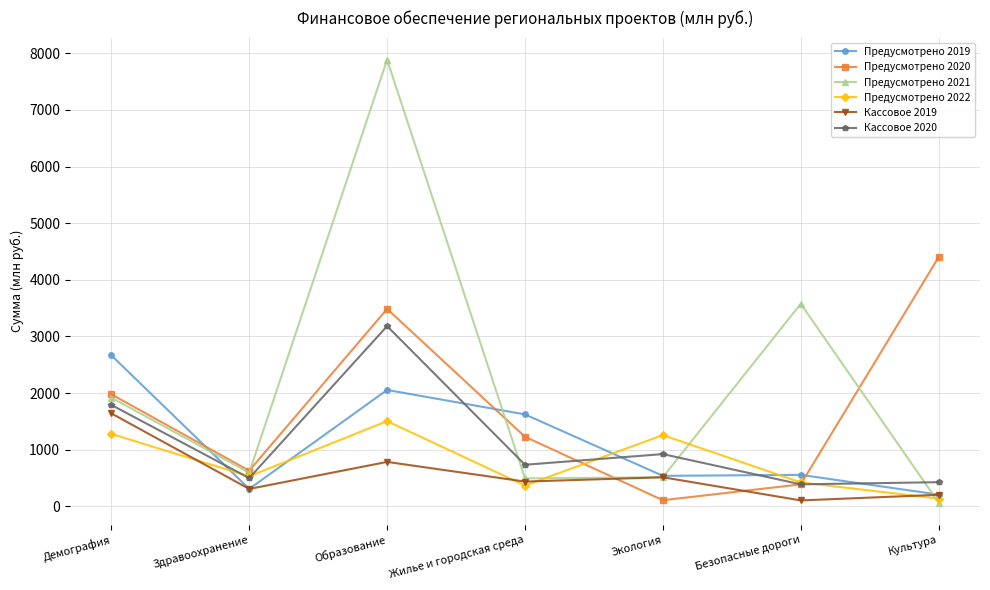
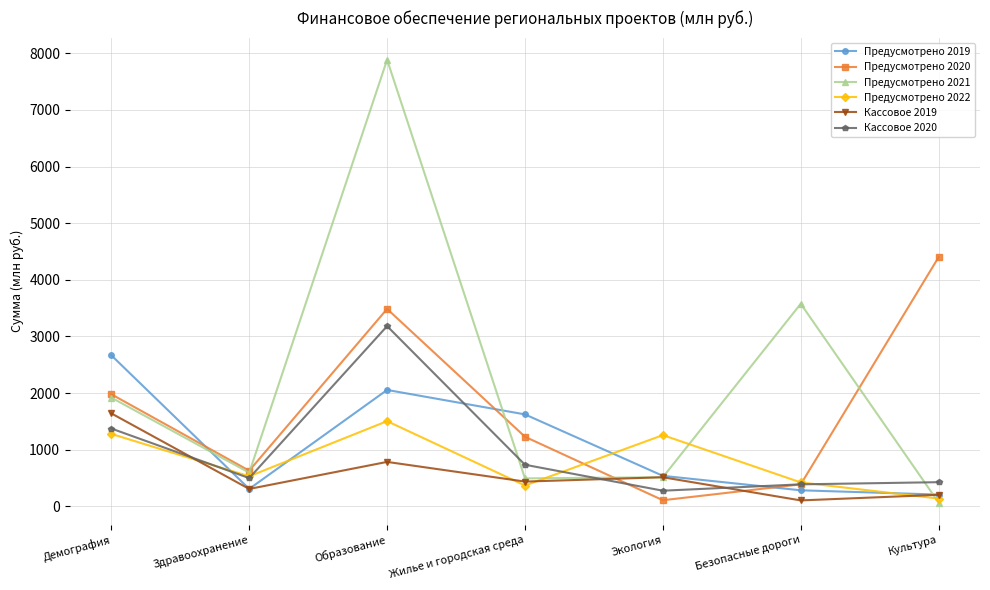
Кассовое 2020, Демография: 1800 -> 1400
Кассовое 2020, Экология: 900 -> 300
Предусмотрено 2019, Безопасные дороги: 600 -> 300
